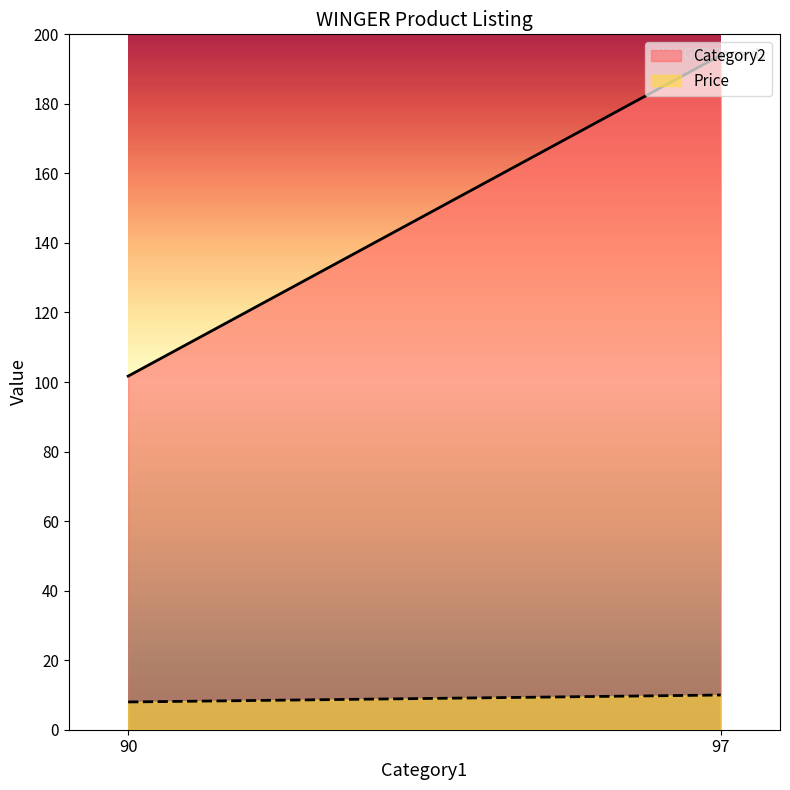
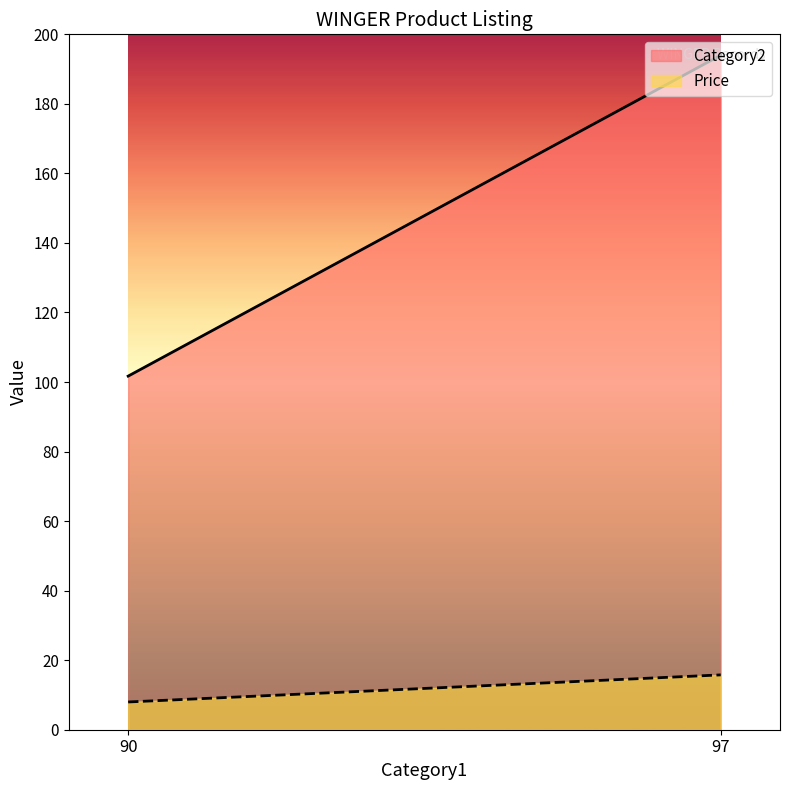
Price, 97: 10 -> 16
